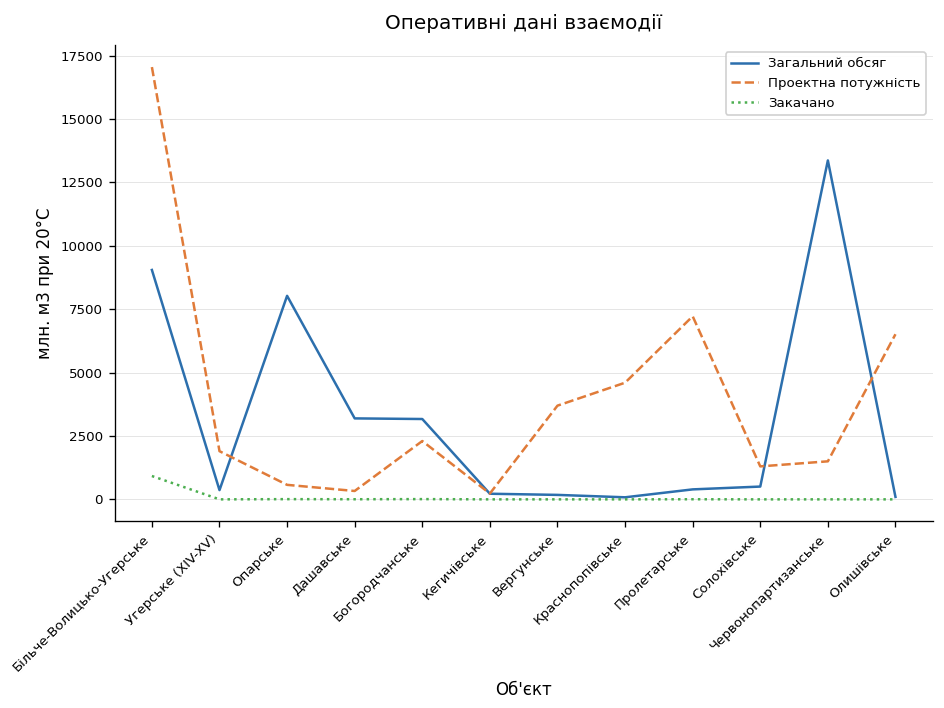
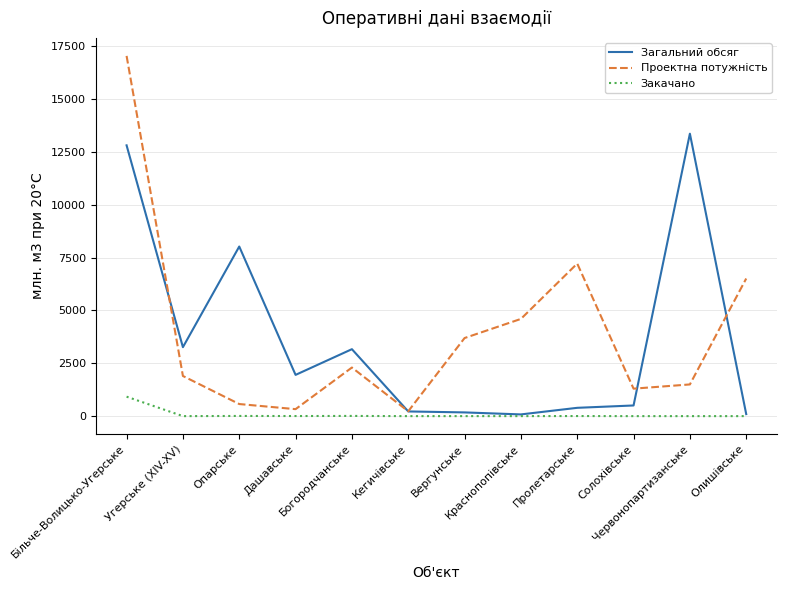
Загальний обсяг, Більче-Волицько-Угерське: 9000 -> 12800
Загальний обсяг, Угерське (XIV-XV): 400 -> 3300
Загальний обсяг, Дашавське: 3200 -> 2000
